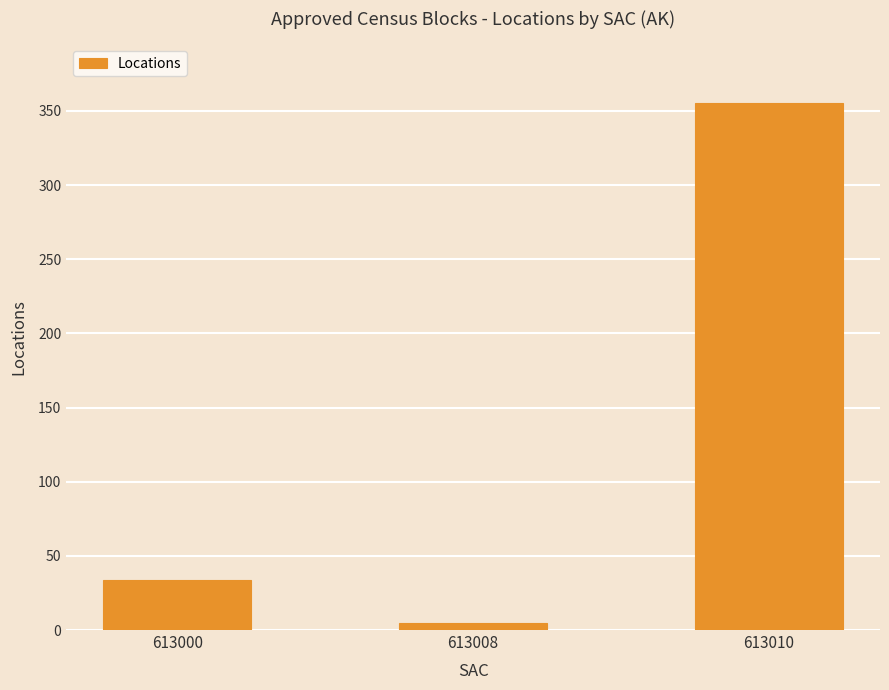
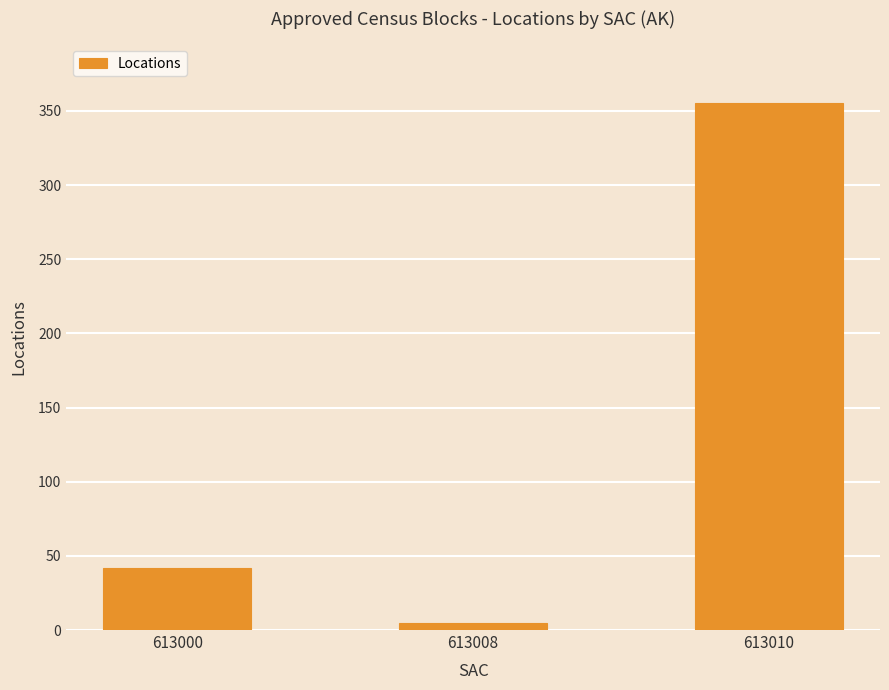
613000: 34 -> 42
